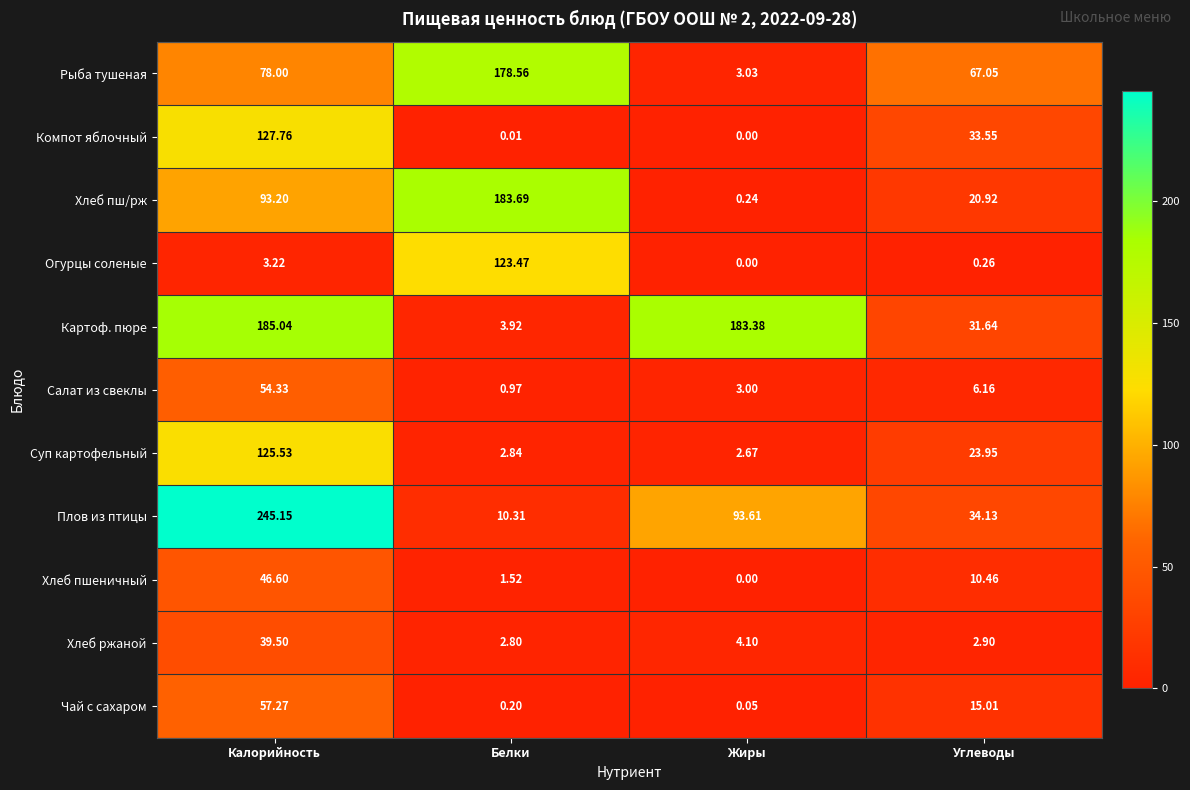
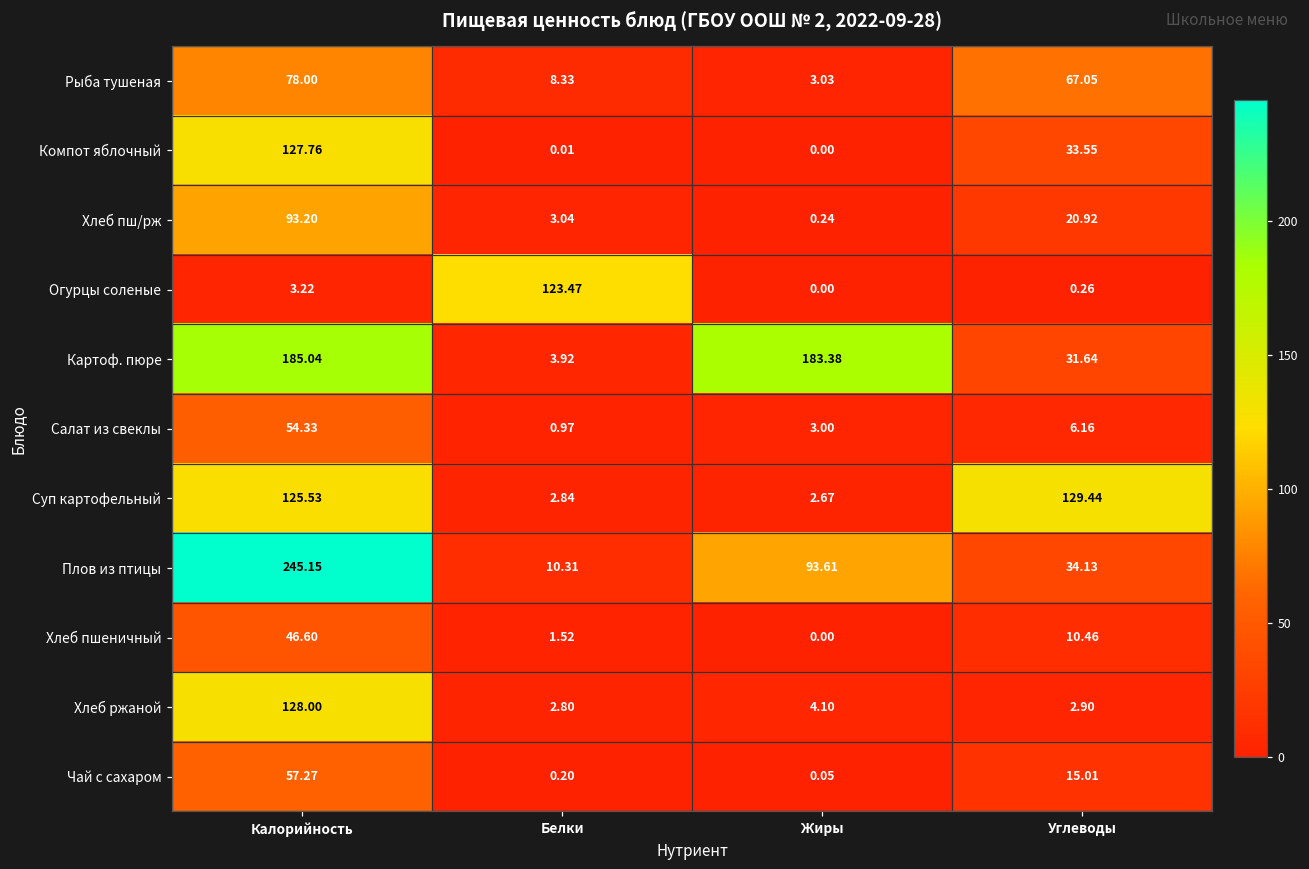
Рыба тушеная, Белки: 178.56 -> 8.33
Хлеб пш/рж, Белки: 183.69 -> 3.04
Суп картофельный, Углеводы: 23.95 -> 129.44
Хлеб ржаной, Калорийность: 39.50 -> 128.00
